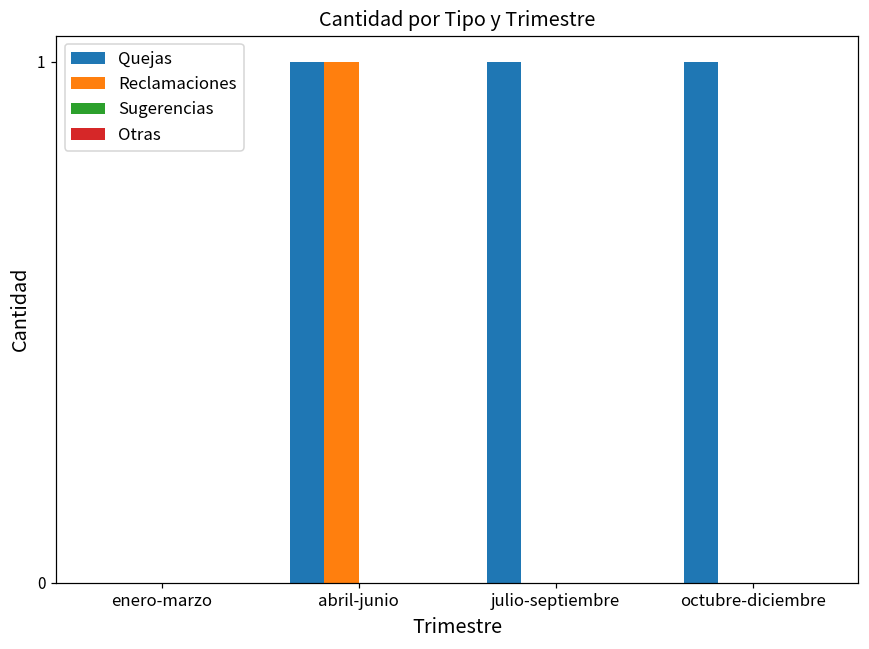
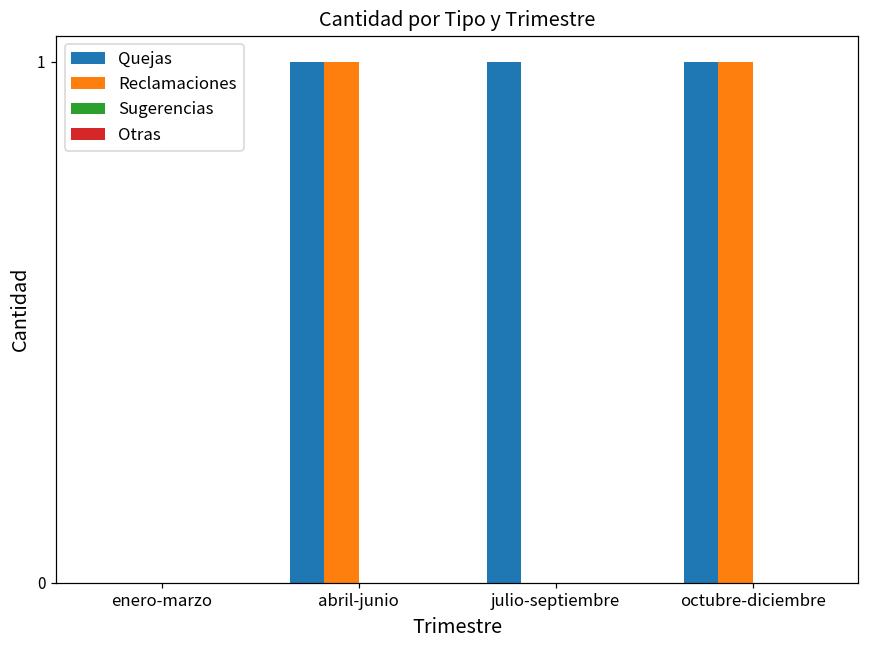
Reclamaciones, octubre-diciembre: 0 -> 1
